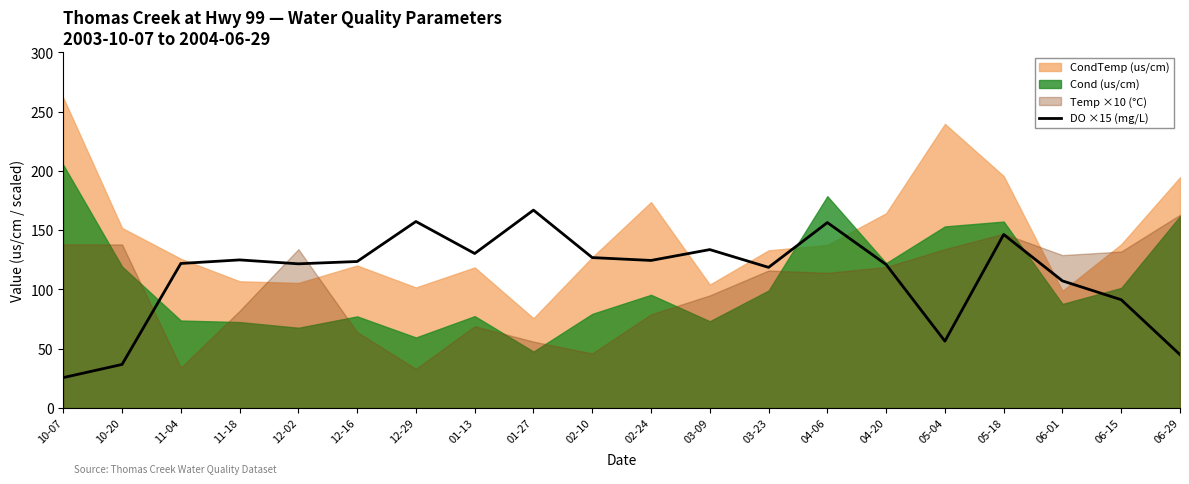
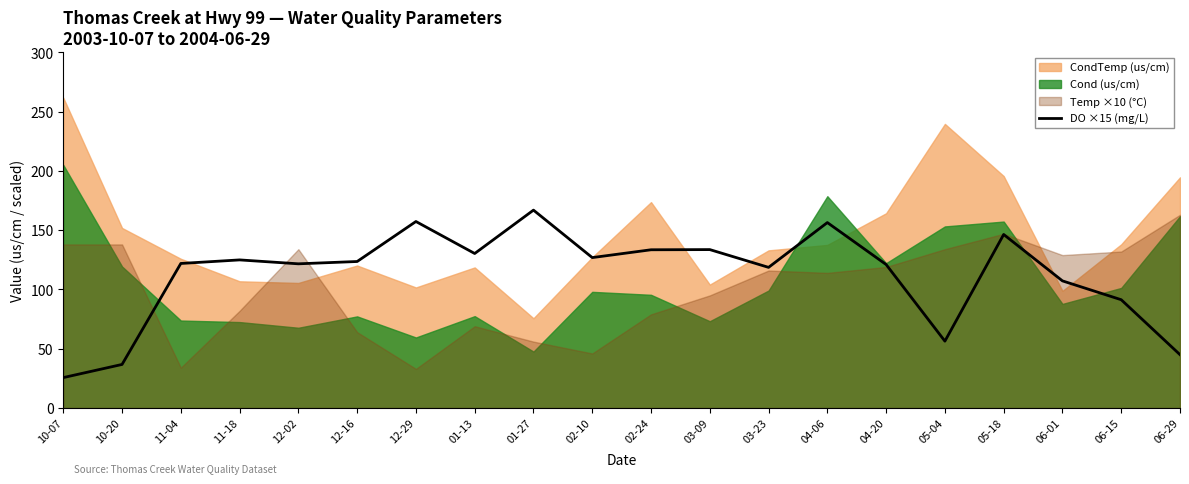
Cond (us/cm), 02-10: 79 -> 98
DO ×15 (mg/L), 02-24: 125 -> 134
